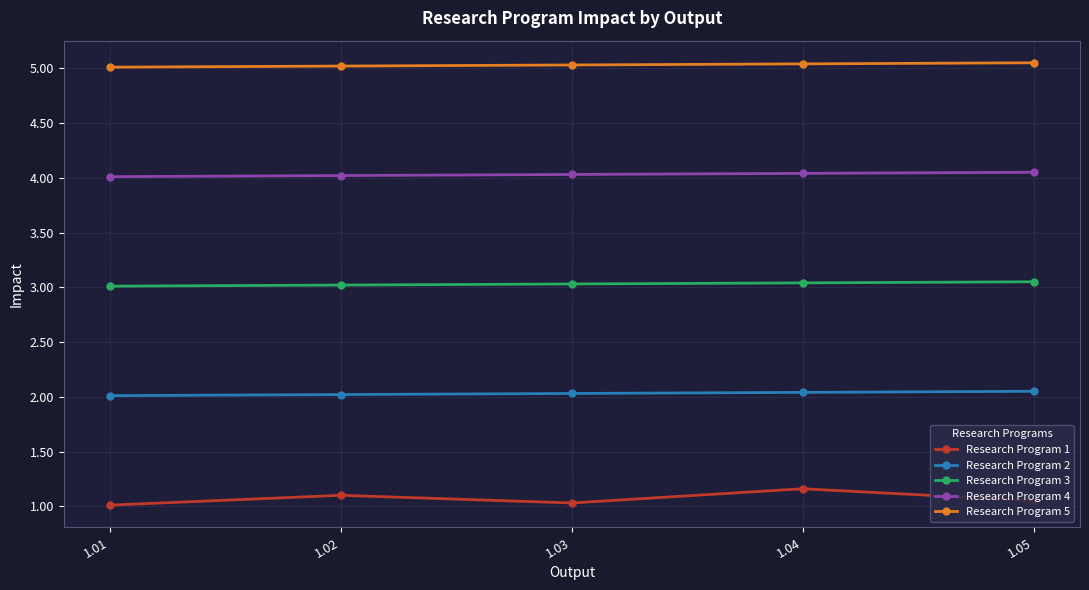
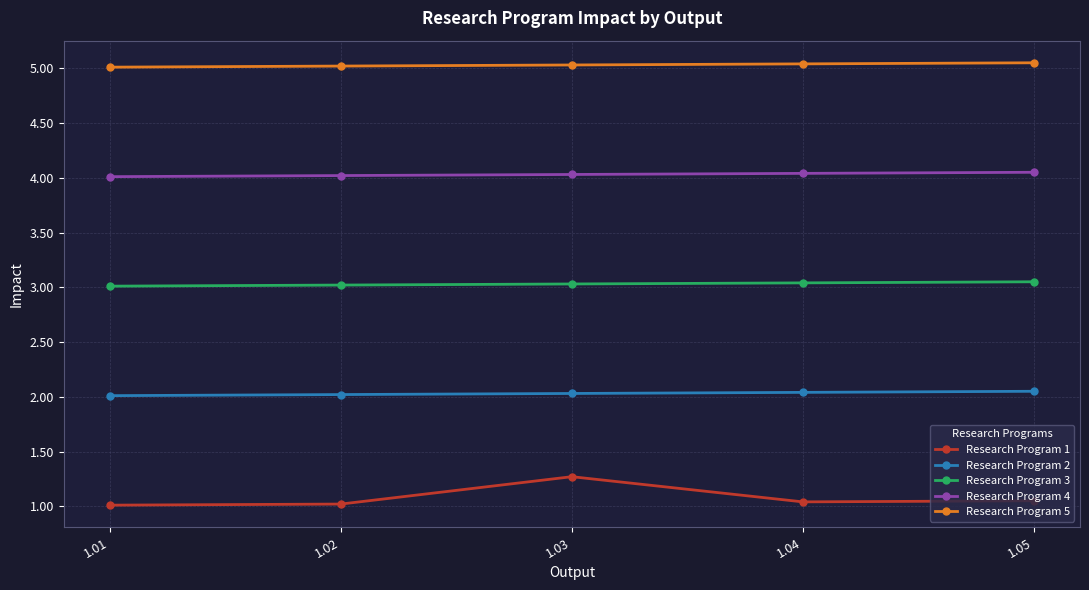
Research Program 1, 1.02: 1.10 -> 1.02
Research Program 1, 1.03: 1.03 -> 1.27
Research Program 1, 1.04: 1.16 -> 1.04
